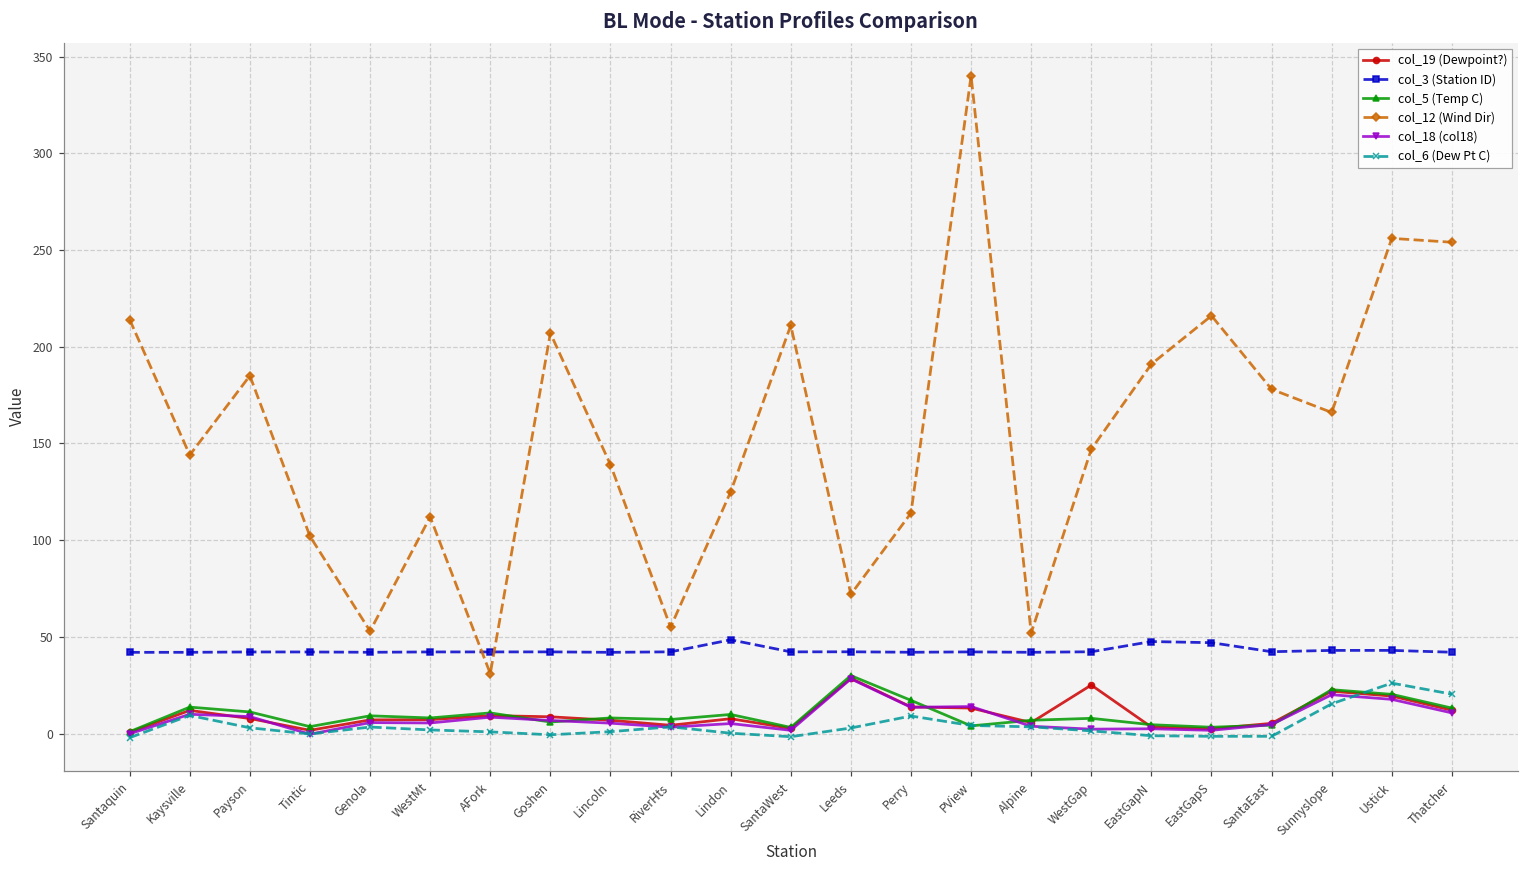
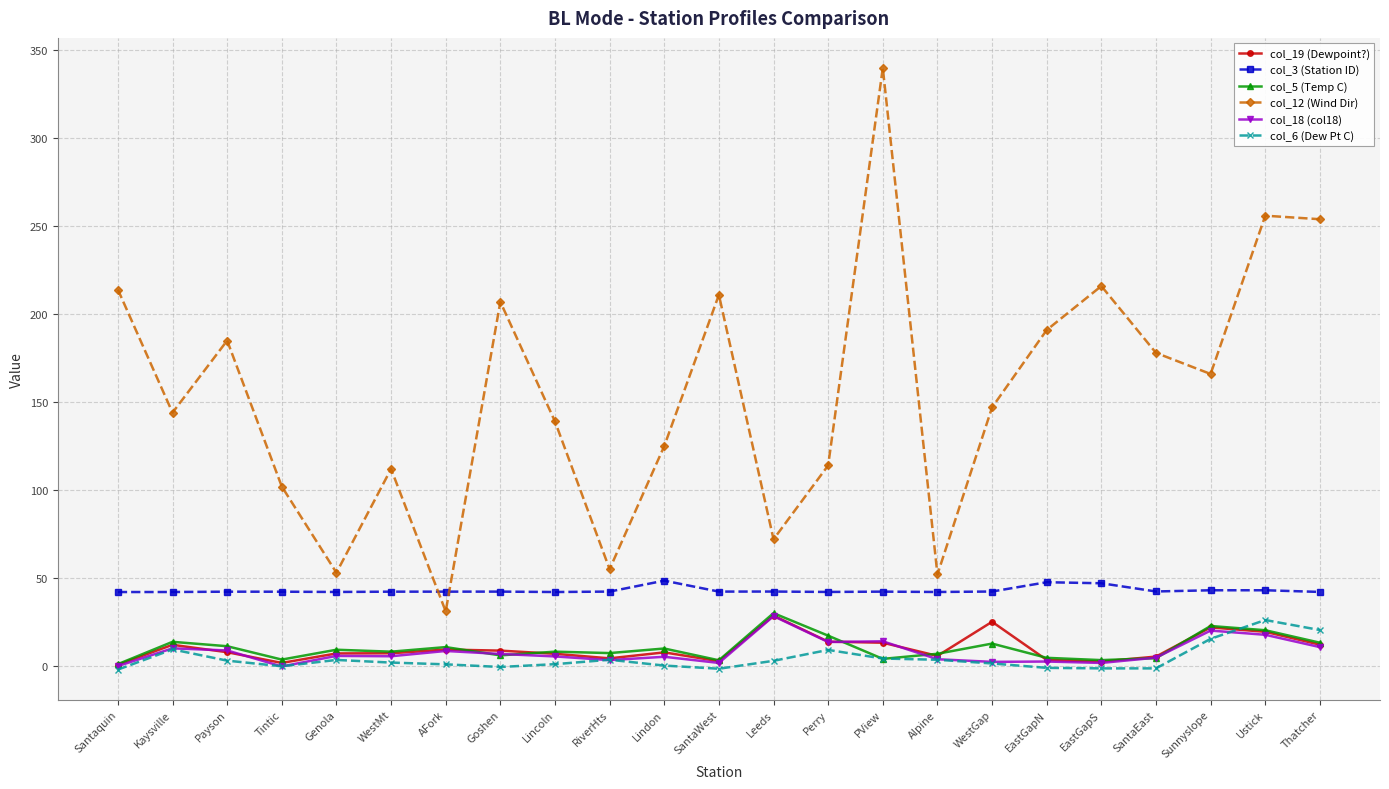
col_5 (Temp C), WestGap: 8 -> 13
